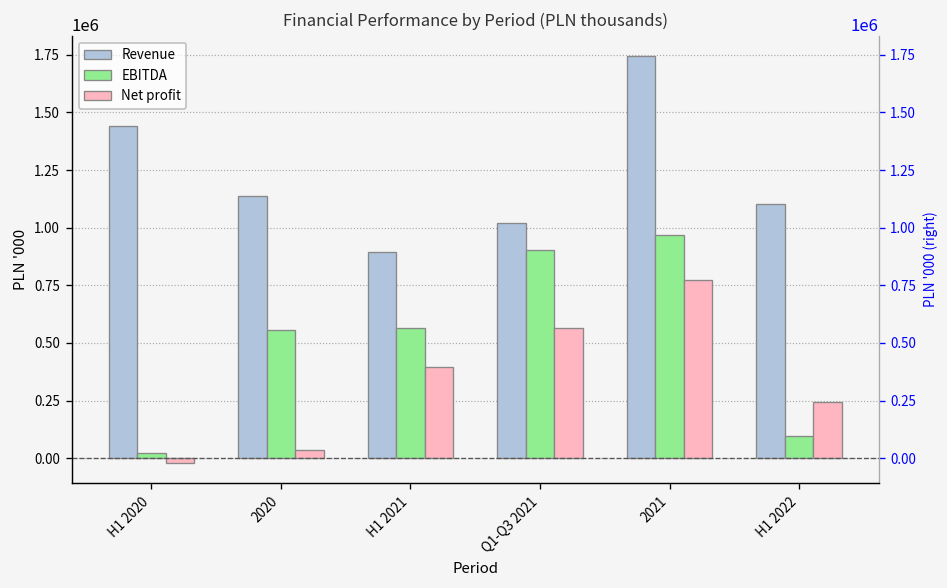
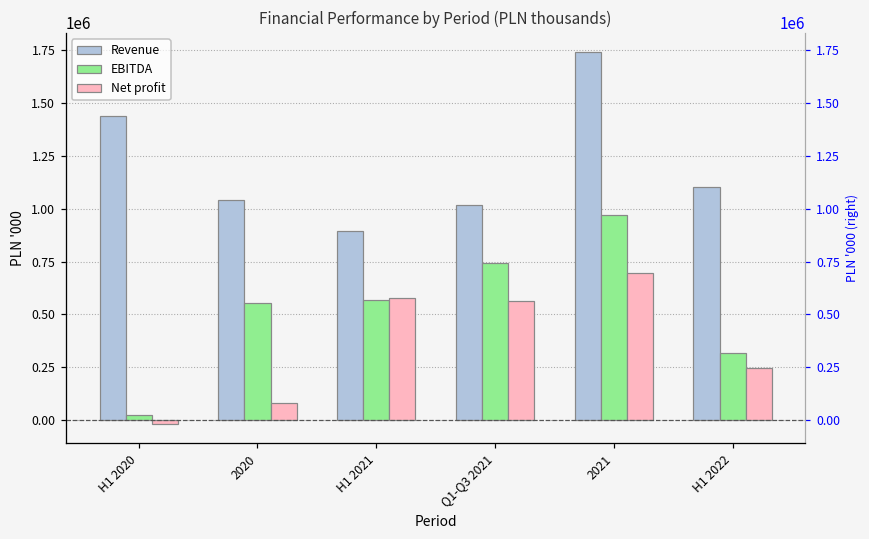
Revenue, 2020: 1140000 -> 1040000
Net profit, 2020: 40000 -> 80000
Net profit, H1 2021: 400000 -> 580000
EBITDA, Q1-Q3 2021: 900000 -> 740000
Net profit, 2021: 770000 -> 690000
EBITDA, H1 2022: 100000 -> 320000
